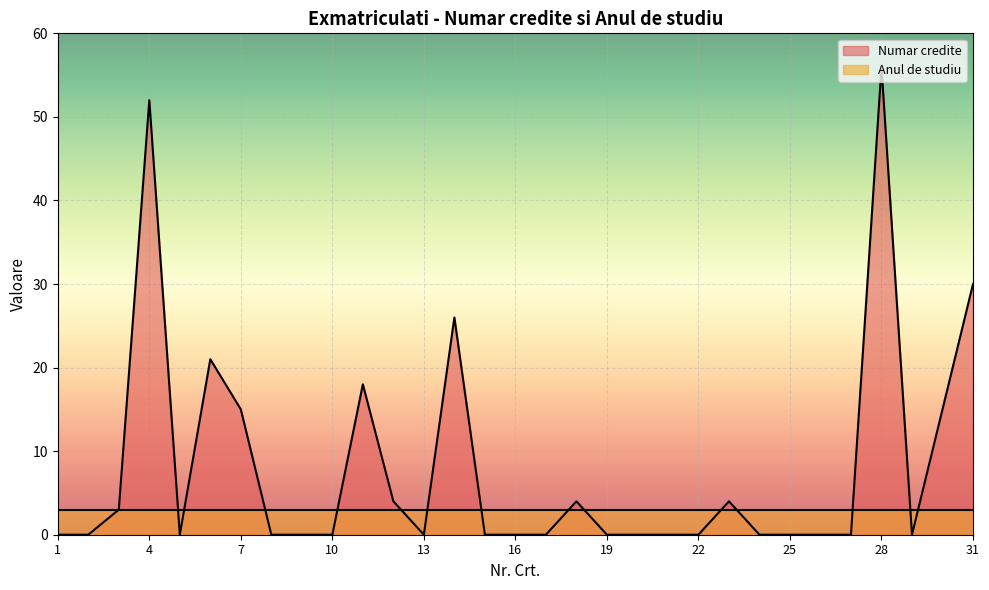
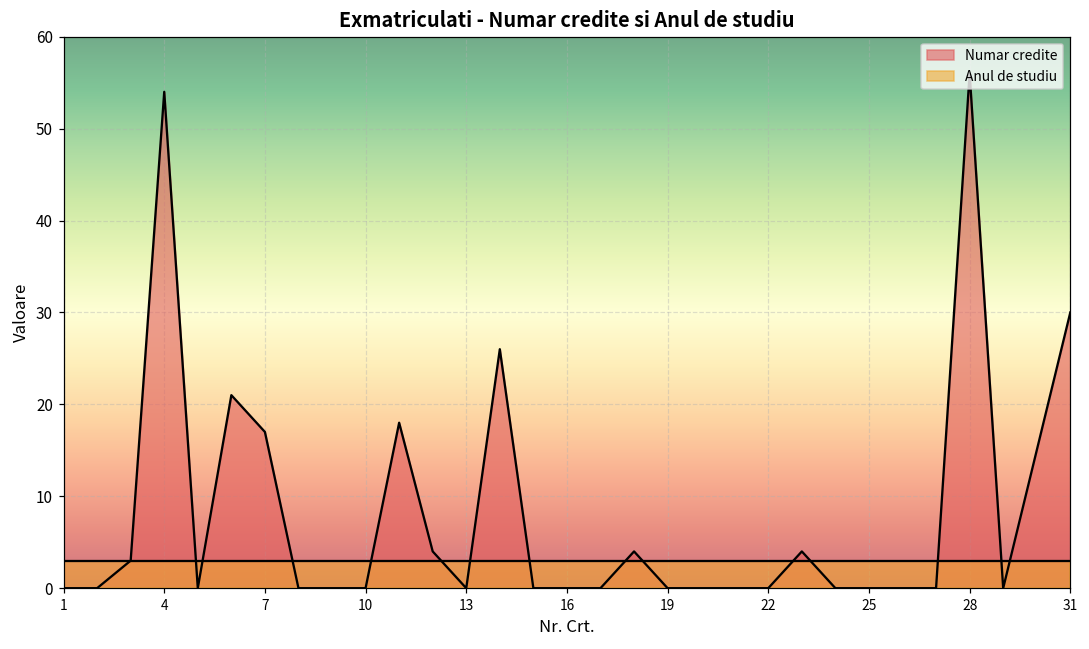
Numar credite, 4: 52 -> 54
Numar credite, 7: 15 -> 17
